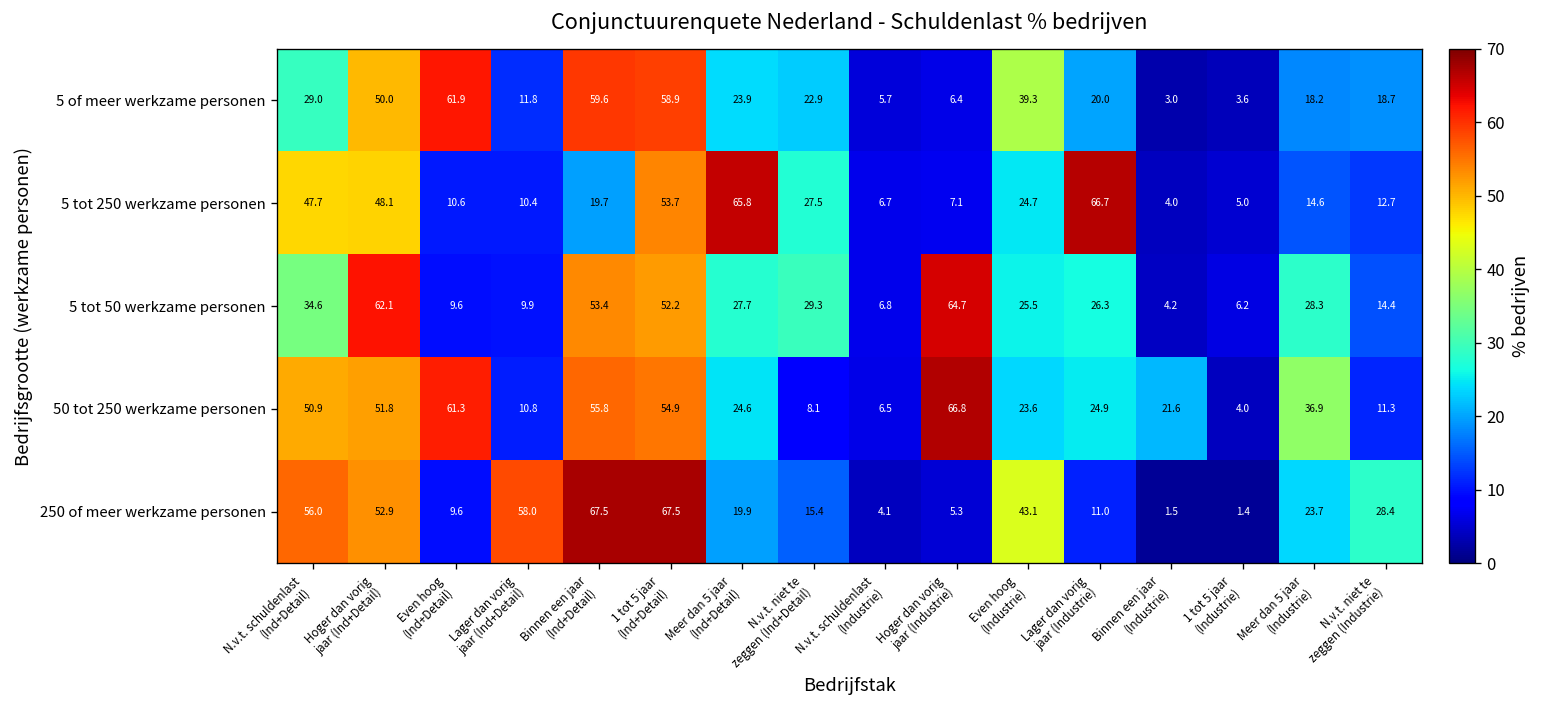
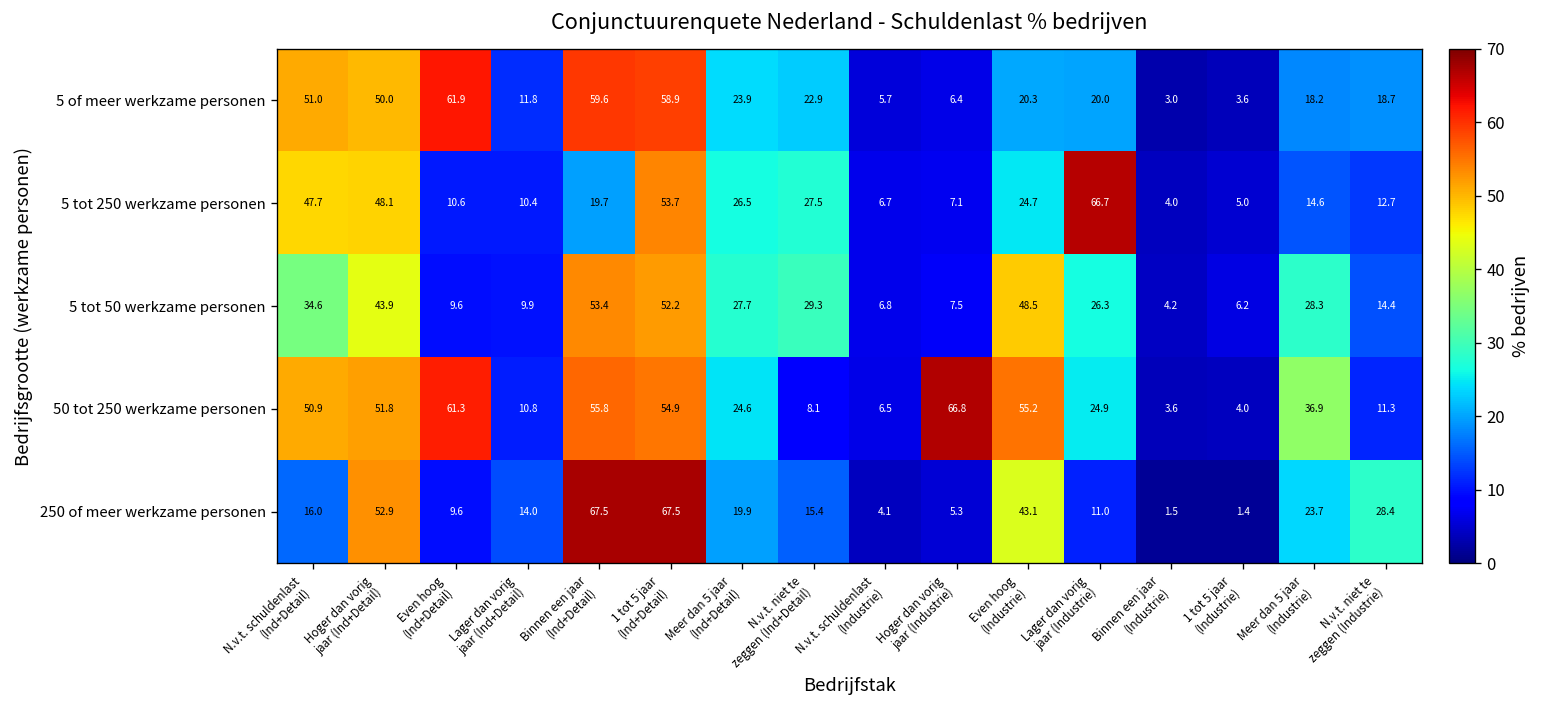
5 of meer werkzame personen, N.v.t. schuldenlast (Ind+Detail): 29.0 -> 51.0
5 of meer werkzame personen, Even hoog (Industrie): 39.3 -> 20.3
5 tot 250 werkzame personen, Meer dan 5 jaar (Ind+Detail): 65.8 -> 26.5
5 tot 50 werkzame personen, Hoger dan vorig jaar (Ind+Detail): 62.1 -> 43.9
5 tot 50 werkzame personen, Hoger dan vorig jaar (Industrie): 64.7 -> 7.5
5 tot 50 werkzame personen, Even hoog (Industrie): 25.5 -> 48.5
50 tot 250 werkzame personen, Even hoog (Industrie): 23.6 -> 55.2
50 tot 250 werkzame personen, Binnen een jaar (Industrie): 21.6 -> 3.6
250 of meer werkzame personen, N.v.t. schuldenlast (Ind+Detail): 56.0 -> 16.0
250 of meer werkzame personen, Lager dan vorig jaar (Ind+Detail): 58.0 -> 14.0
